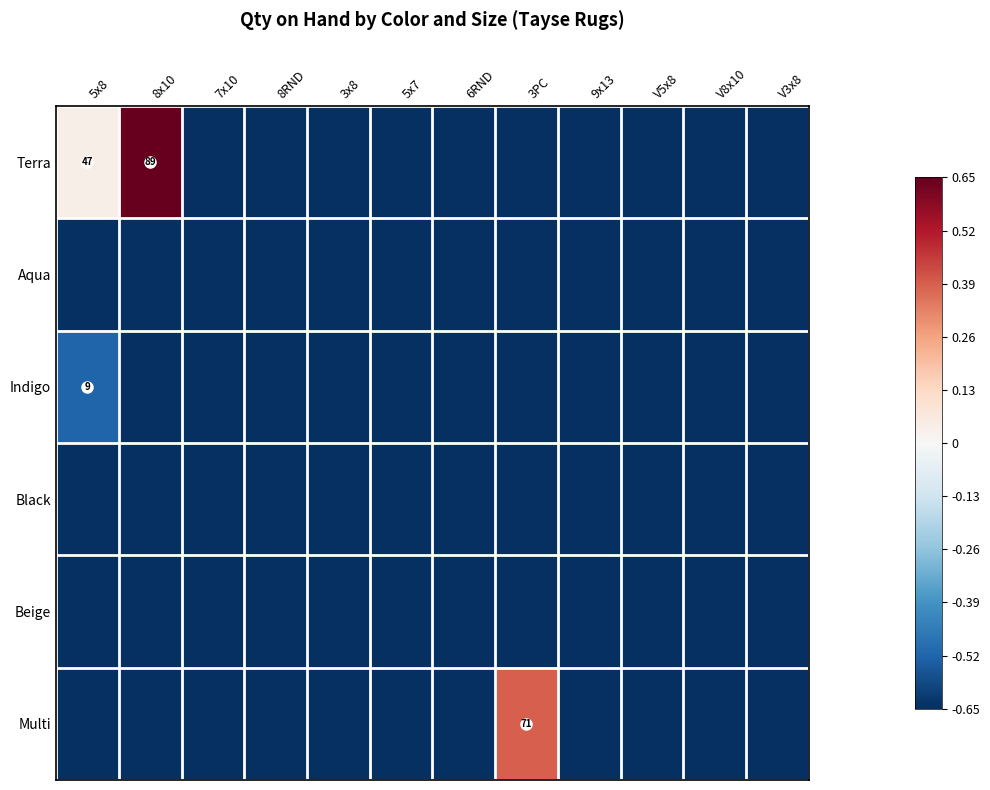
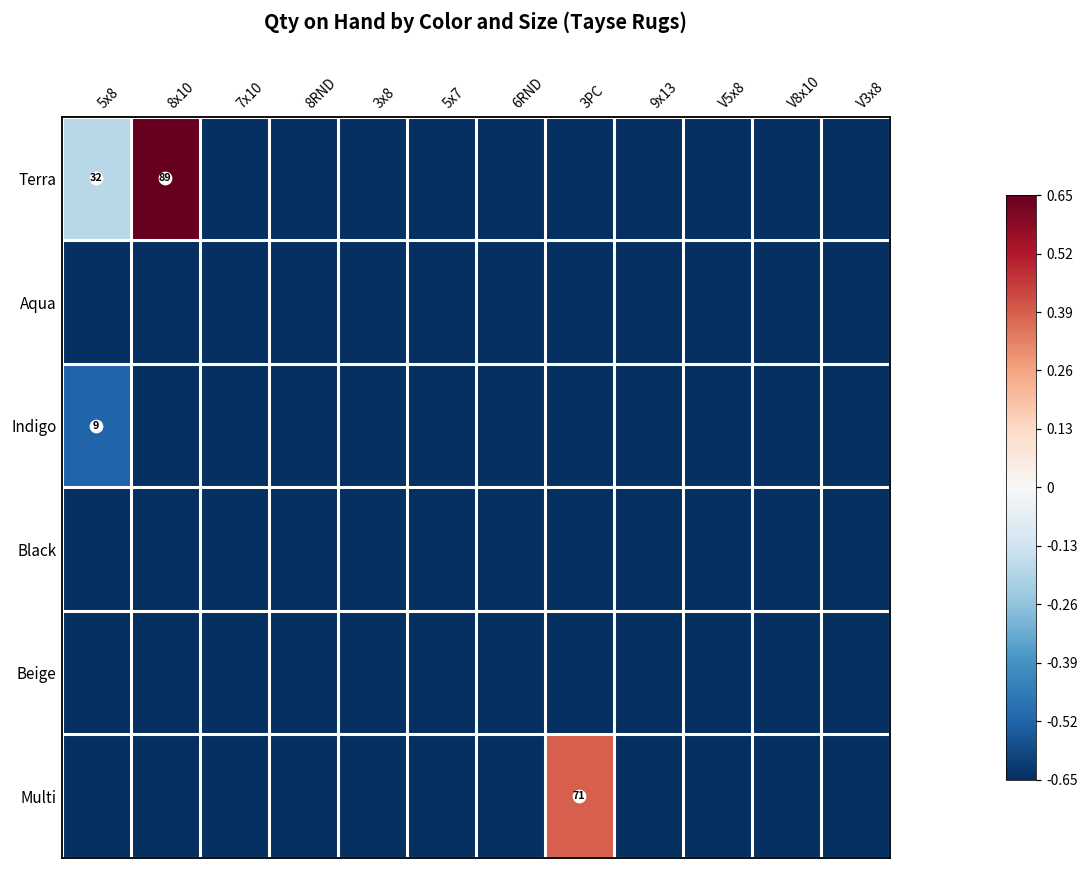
Terra, 5x8: 47 -> 32
